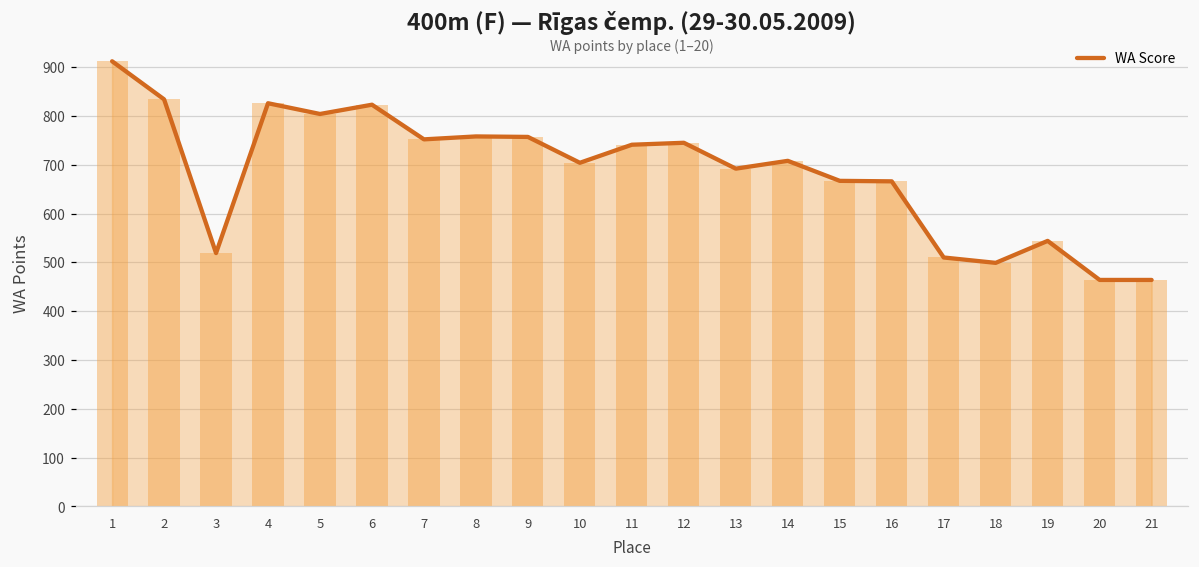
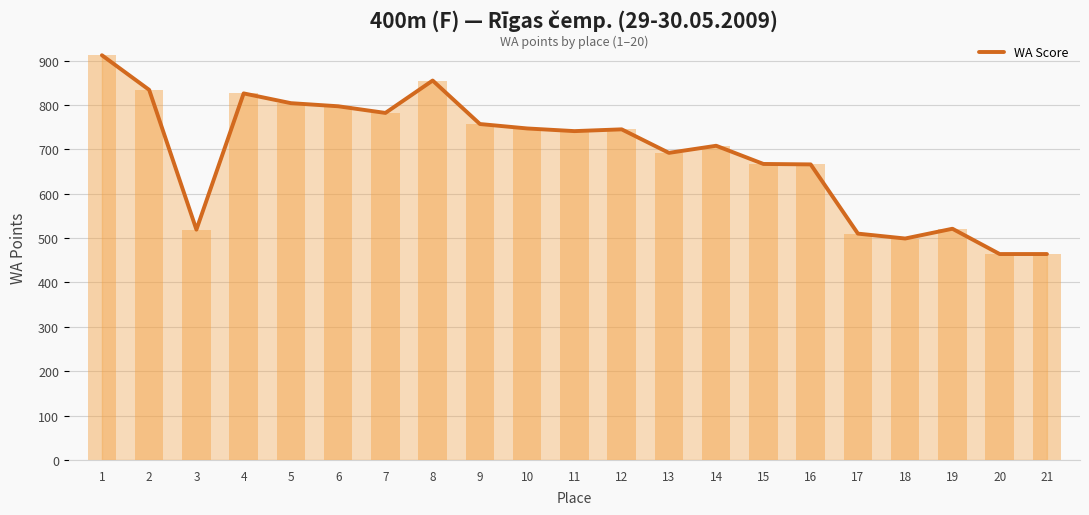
6: 820 -> 800
7: 750 -> 780
8: 760 -> 860
10: 700 -> 750
19: 540 -> 520
